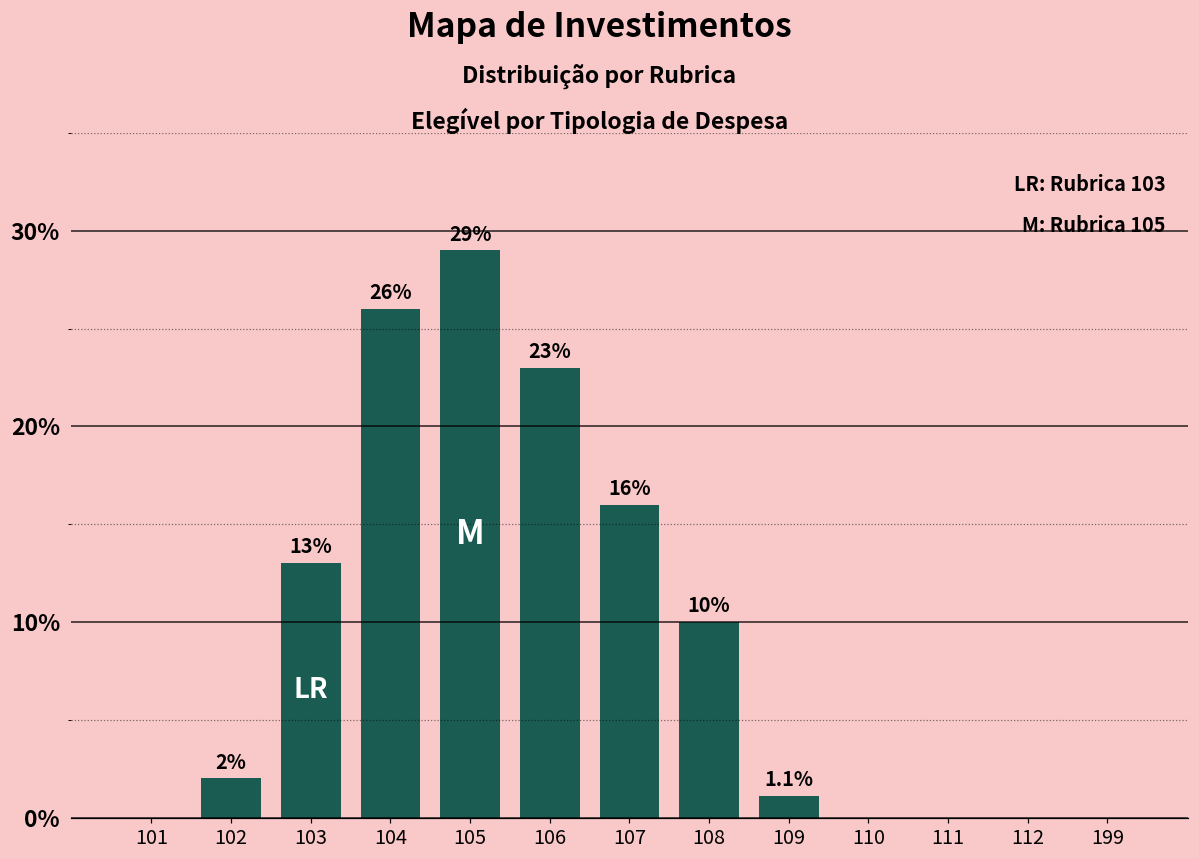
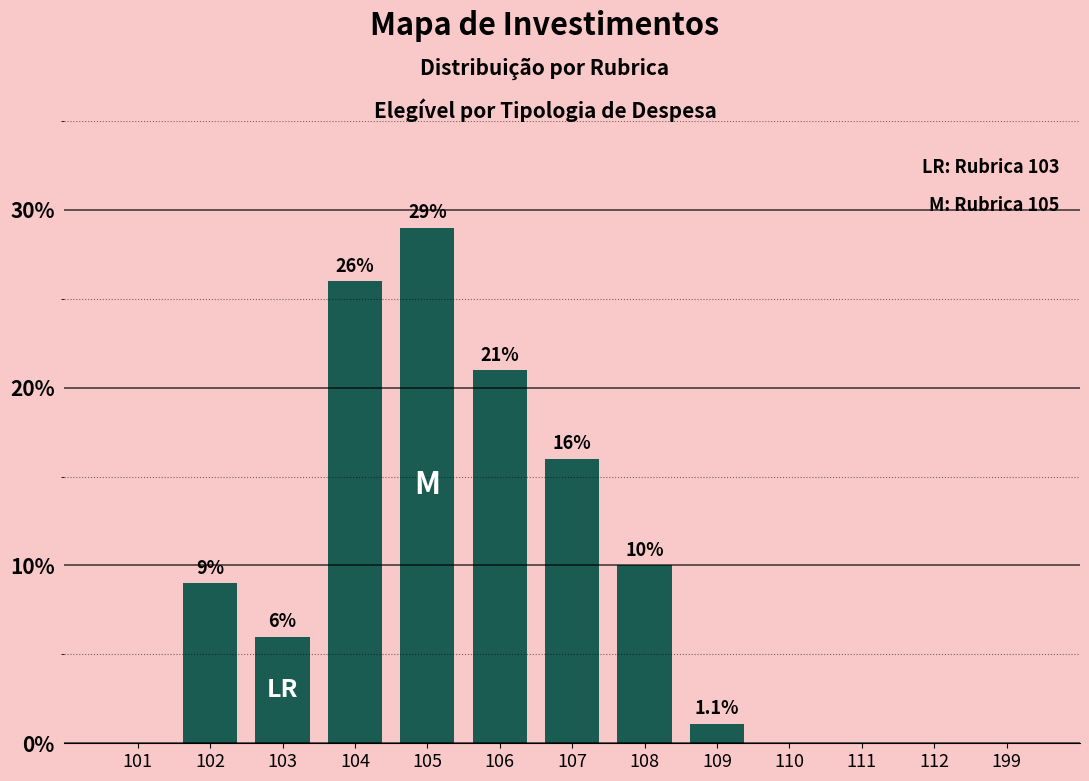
102: 2% -> 9%
103: 13% -> 6%
106: 23% -> 21%
